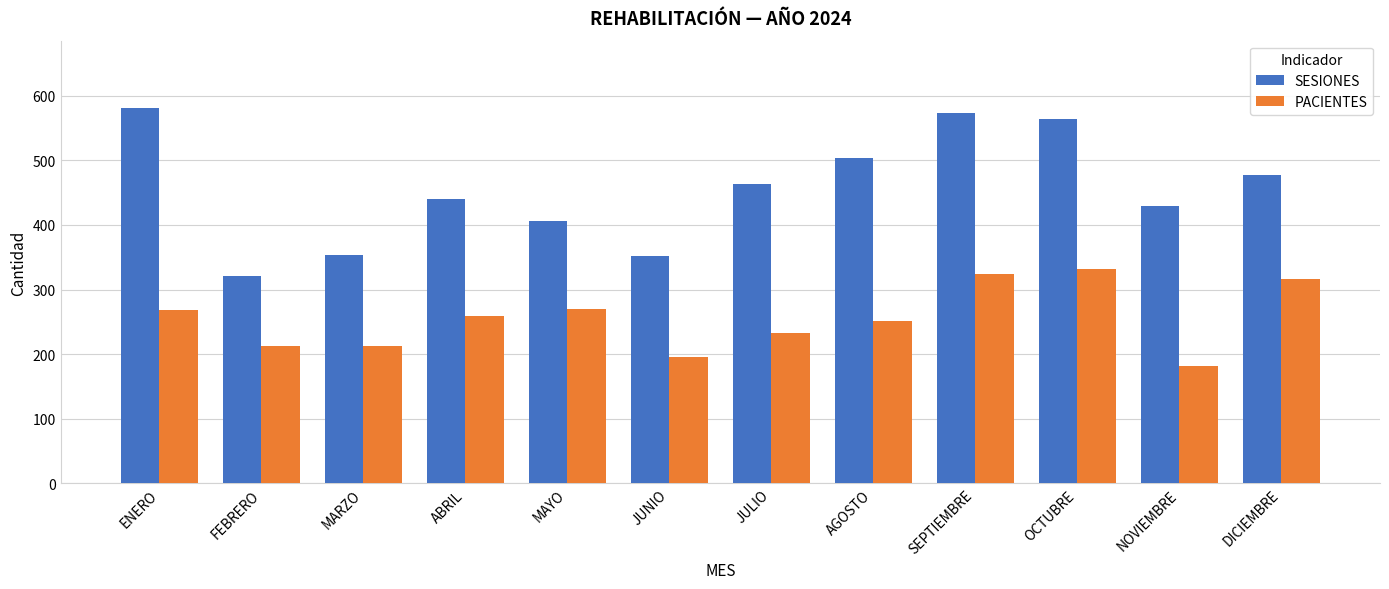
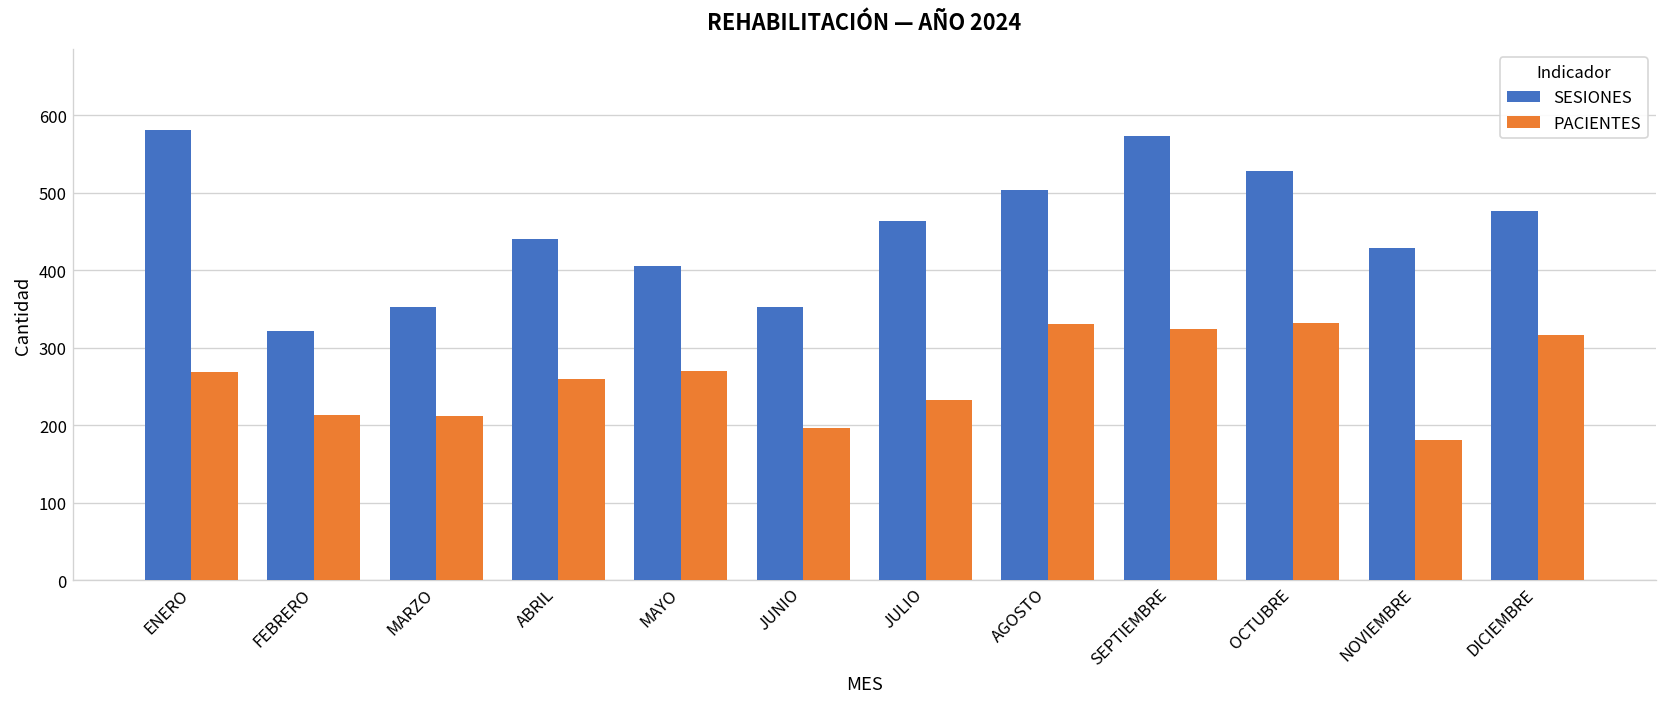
PACIENTES, AGOSTO: 250 -> 330
SESIONES, OCTUBRE: 560 -> 530
